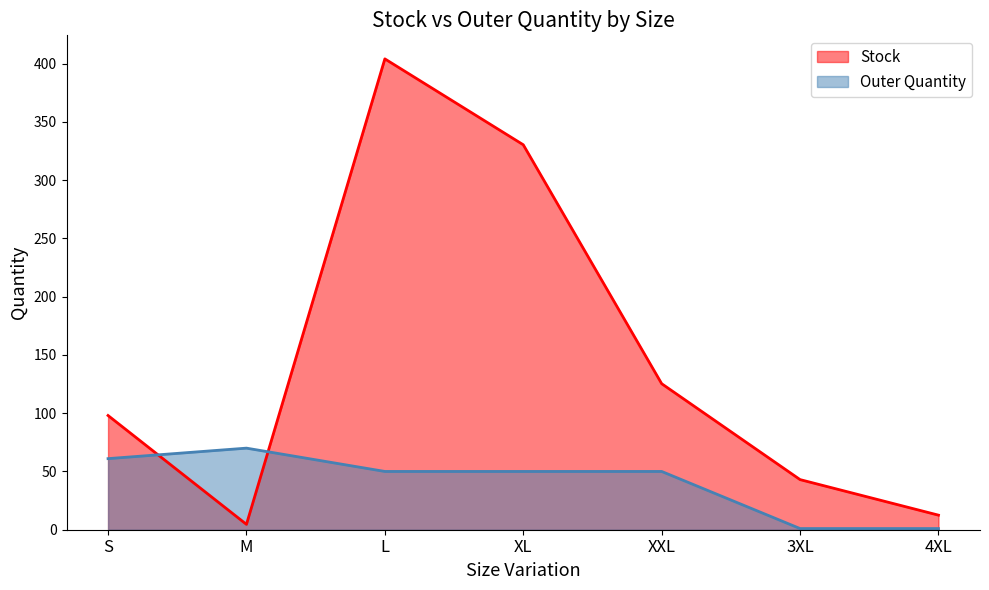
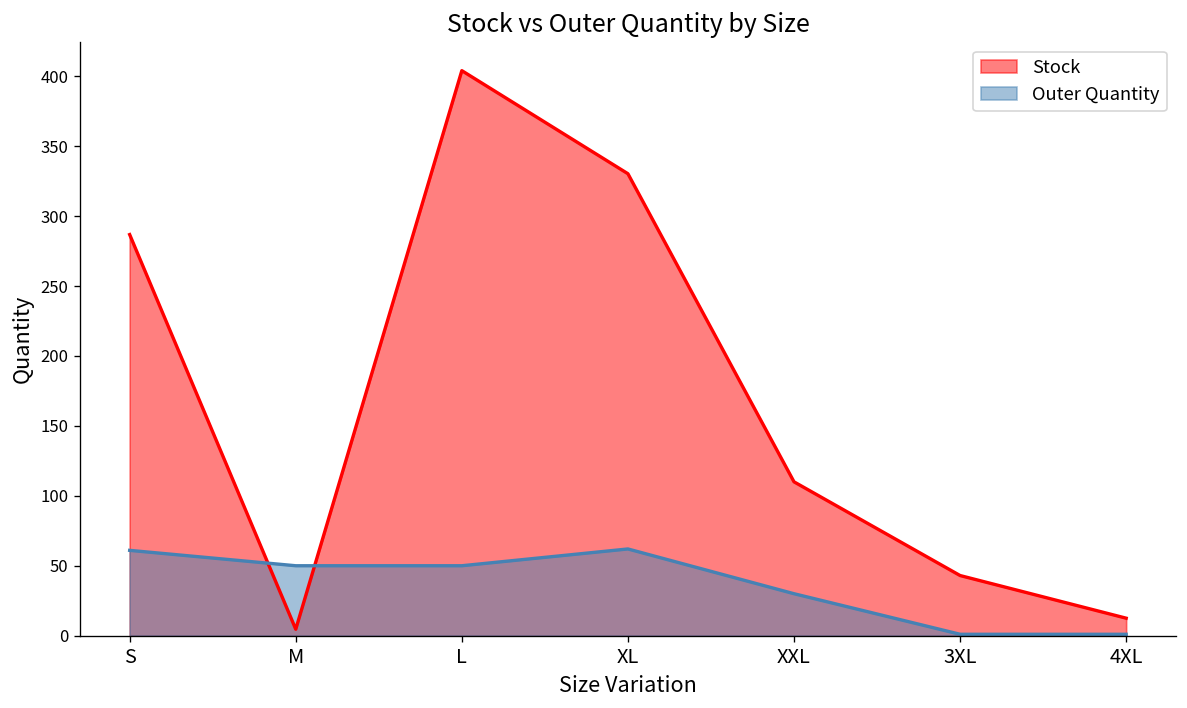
Stock, S: 98 -> 287
Outer Quantity, M: 70 -> 50
Outer Quantity, XL: 50 -> 62
Stock, XXL: 125 -> 110
Outer Quantity, XXL: 50 -> 30
